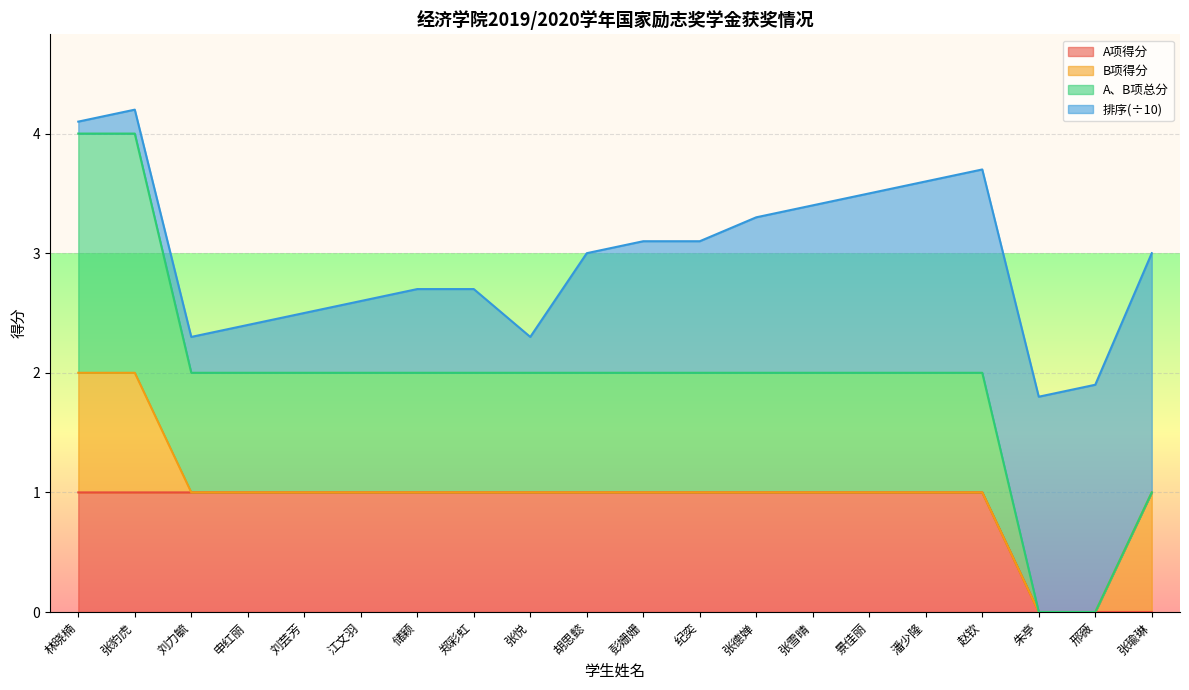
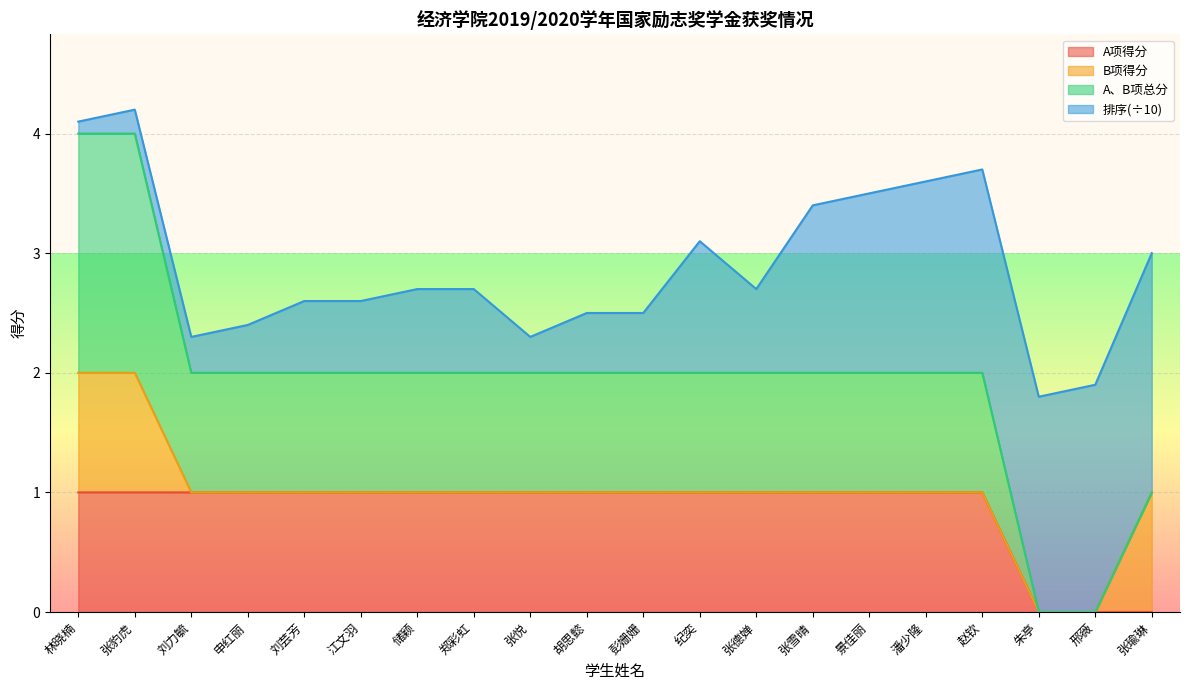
排序(÷10), 刘芸芳: 0.50 -> 0.60
排序(÷10), 胡思懿: 1.00 -> 0.50
排序(÷10), 彭姗姗: 1.10 -> 0.50
排序(÷10), 张德婵: 1.30 -> 0.70
